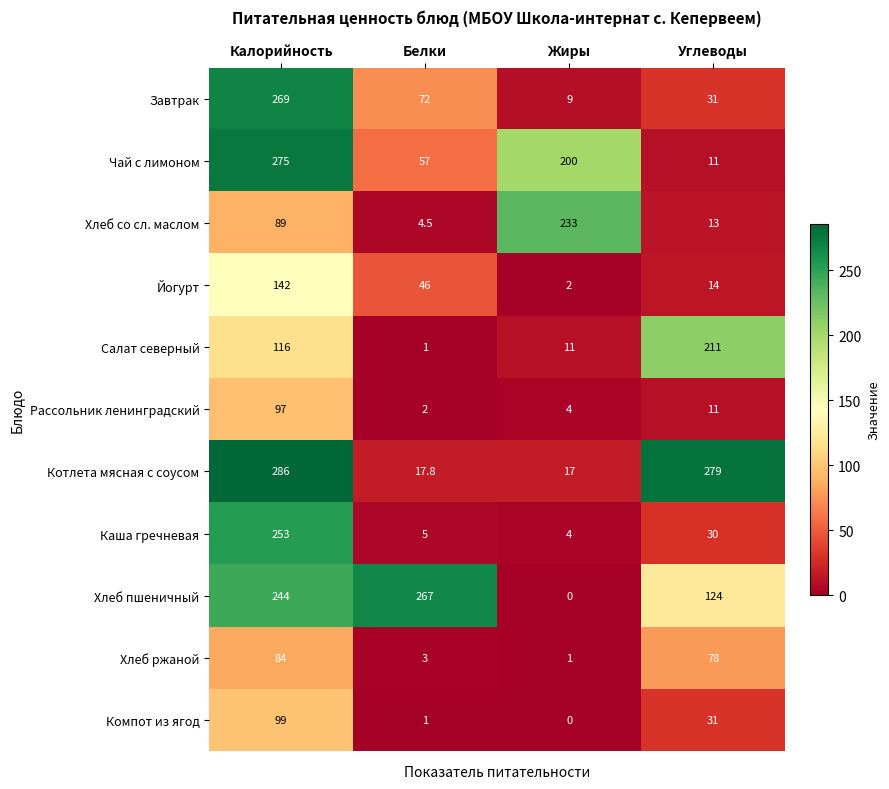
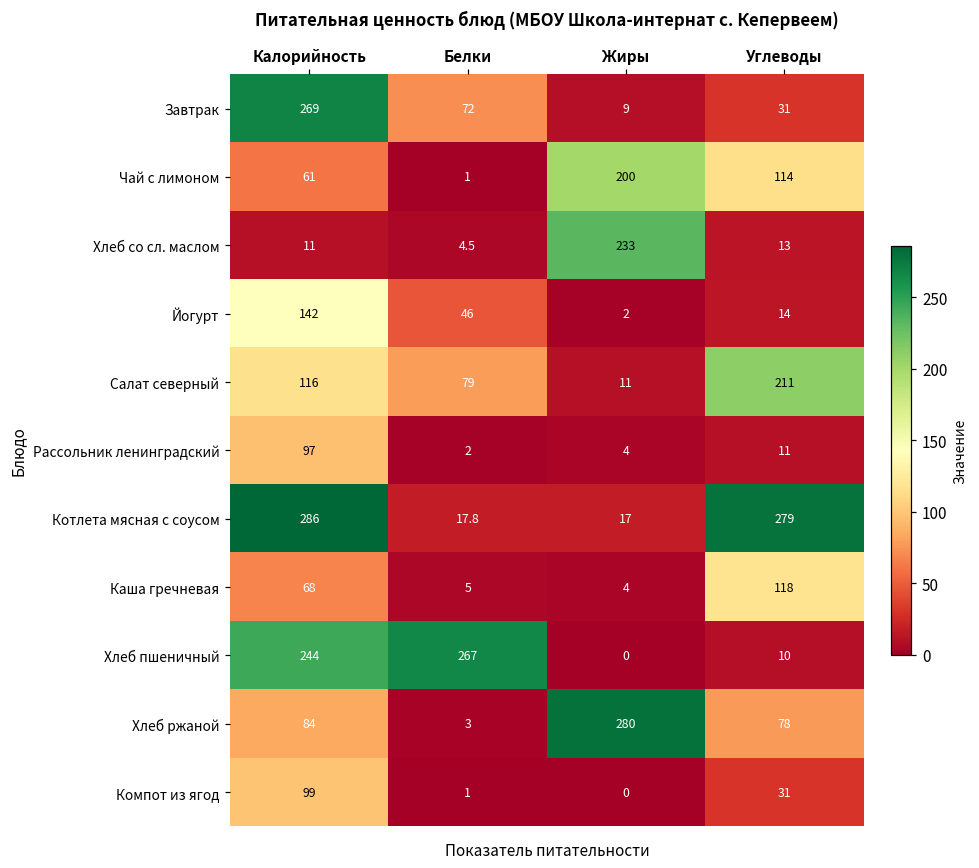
Чай с лимоном, Калорийность: 275 -> 61
Чай с лимоном, Белки: 57 -> 1
Чай с лимоном, Углеводы: 11 -> 114
Хлеб со сл. маслом, Калорийность: 89 -> 11
Салат северный, Белки: 1 -> 79
Каша гречневая, Калорийность: 253 -> 68
Каша гречневая, Углеводы: 30 -> 118
Хлеб пшеничный, Углеводы: 124 -> 10
Хлеб ржаной, Жиры: 1 -> 280
